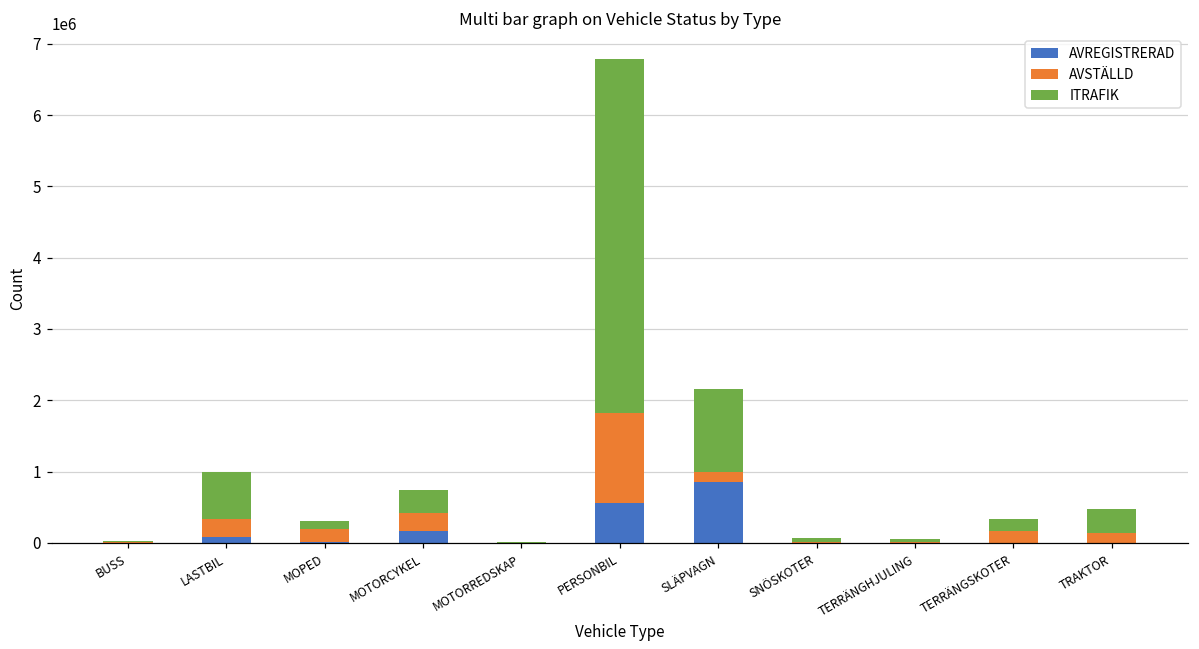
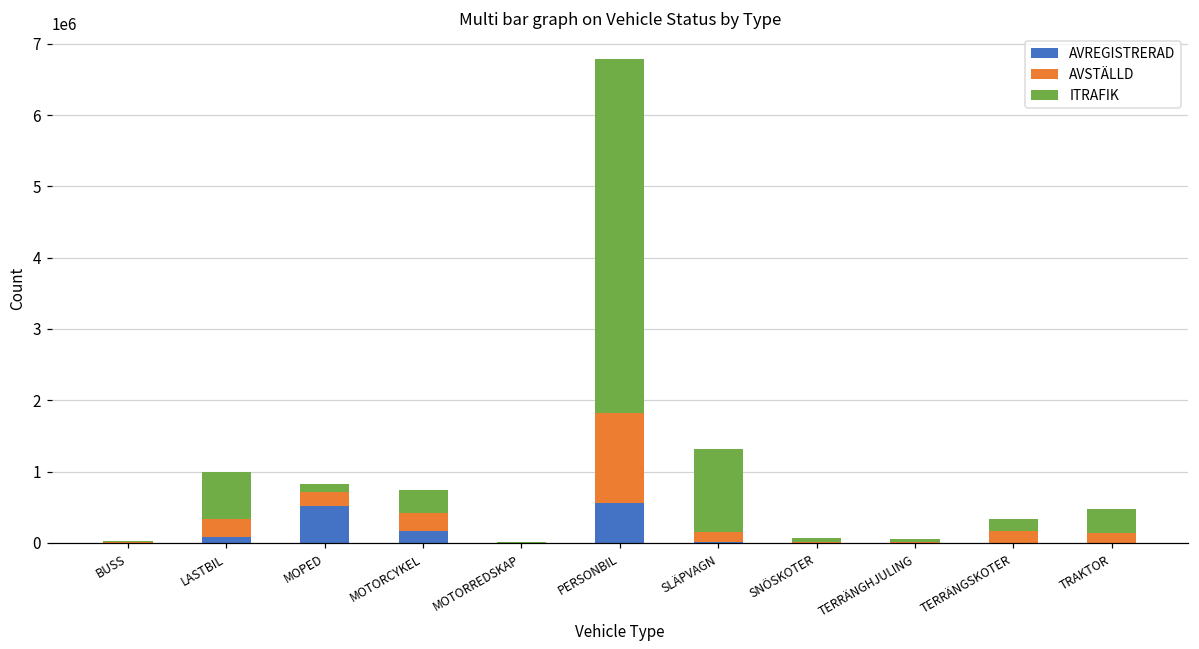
AVREGISTRERAD, MOPED: 0 -> 500000
AVREGISTRERAD, SLÄPVAGN: 900000 -> 0
